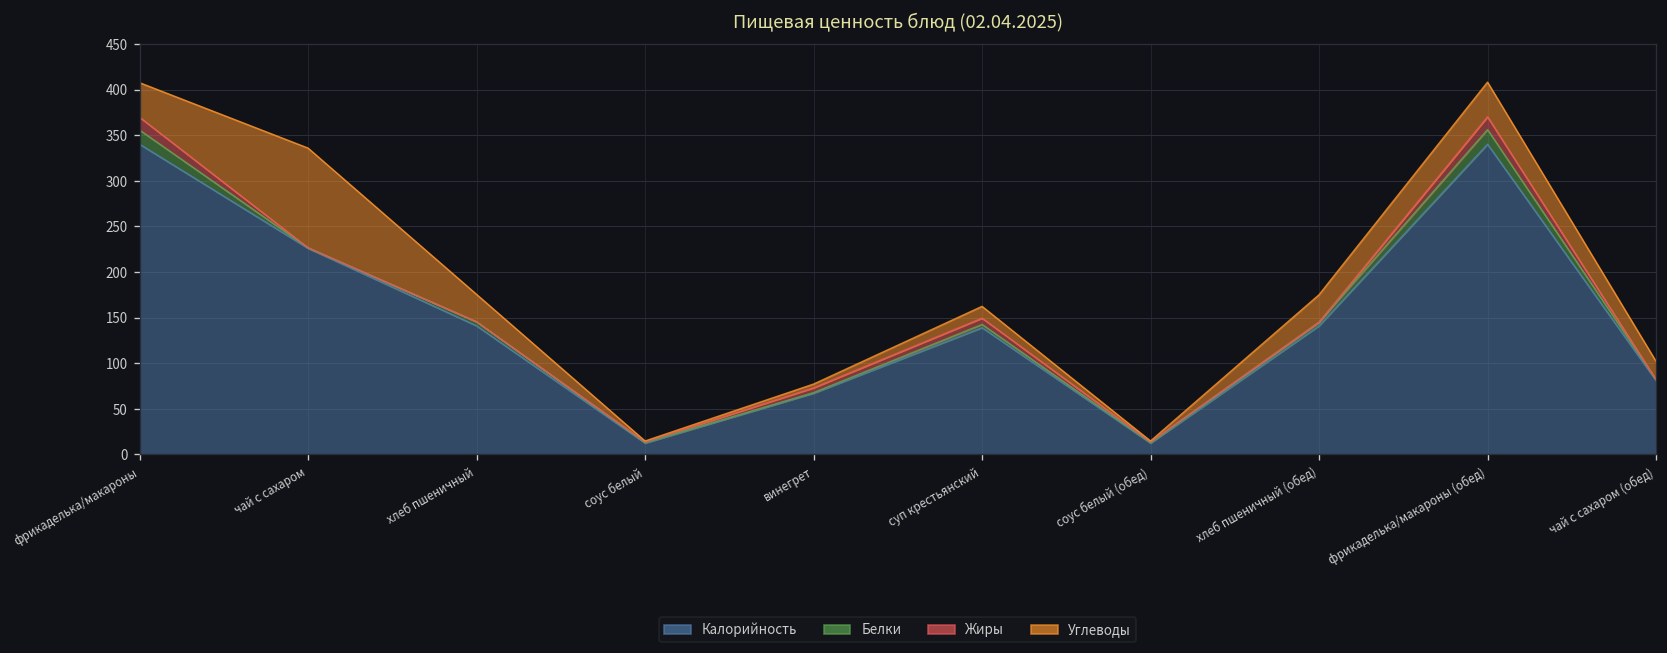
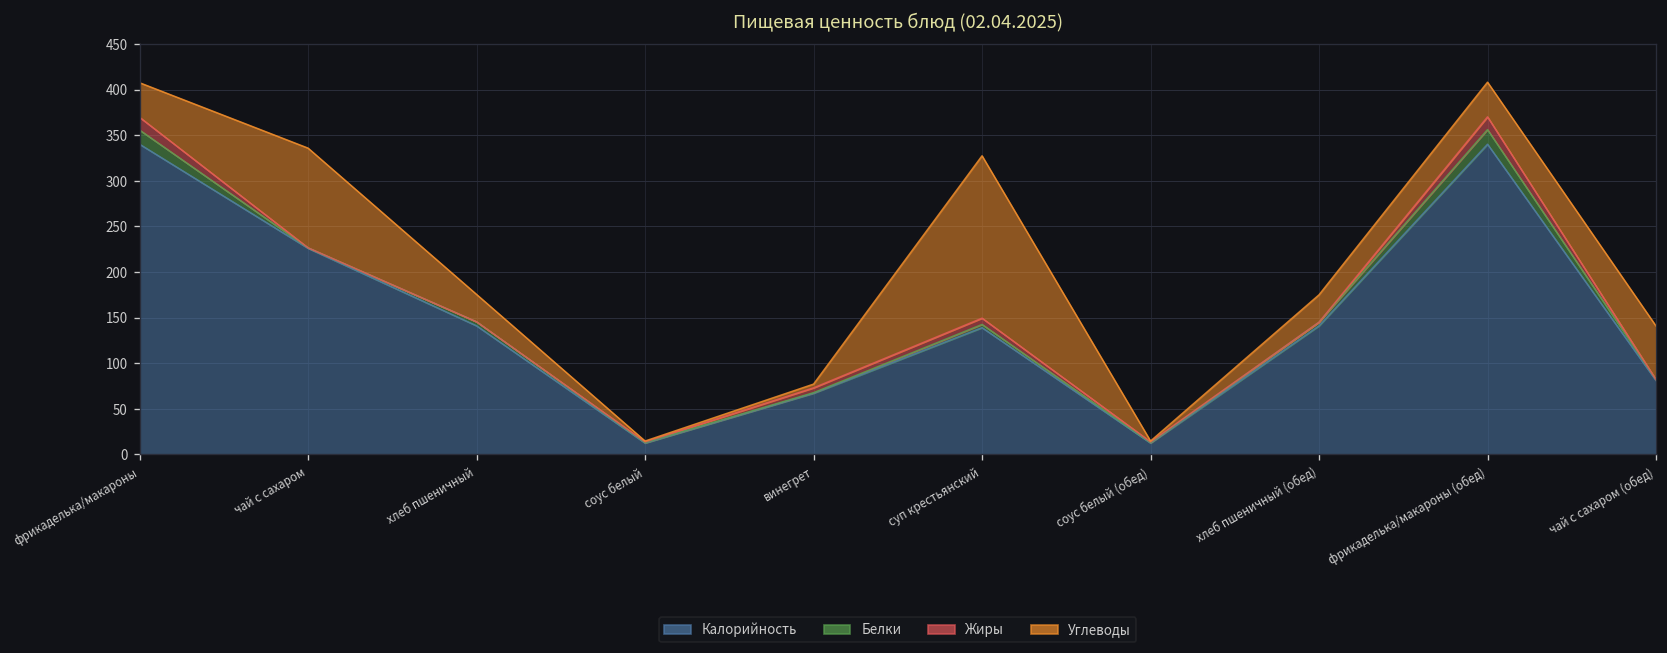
Углеводы, суп крестьянский: 10 -> 180
Углеводы, чай с сахаром (обед): 20 -> 60
